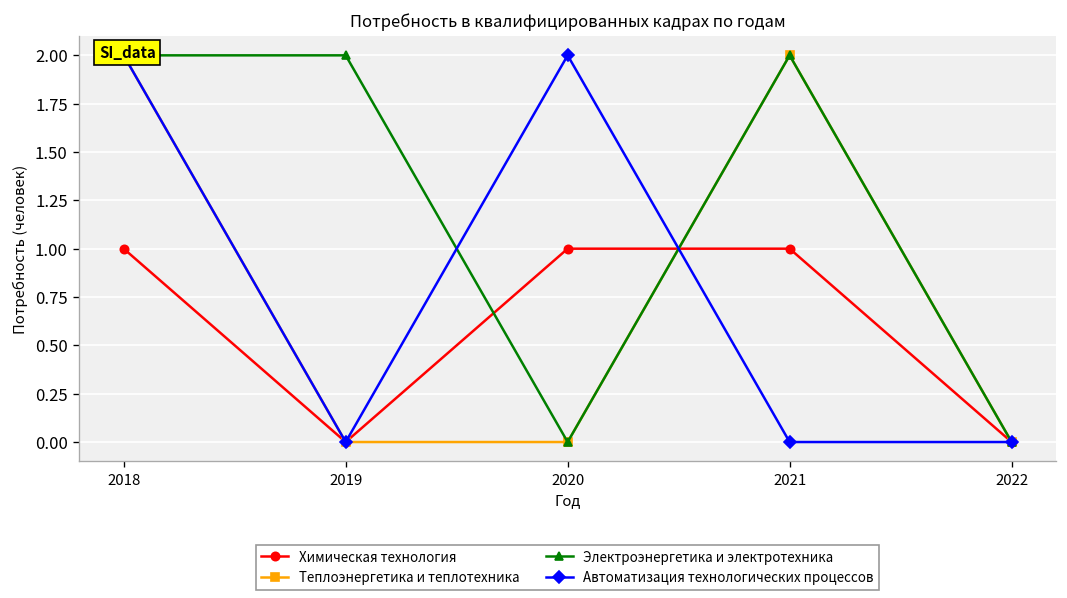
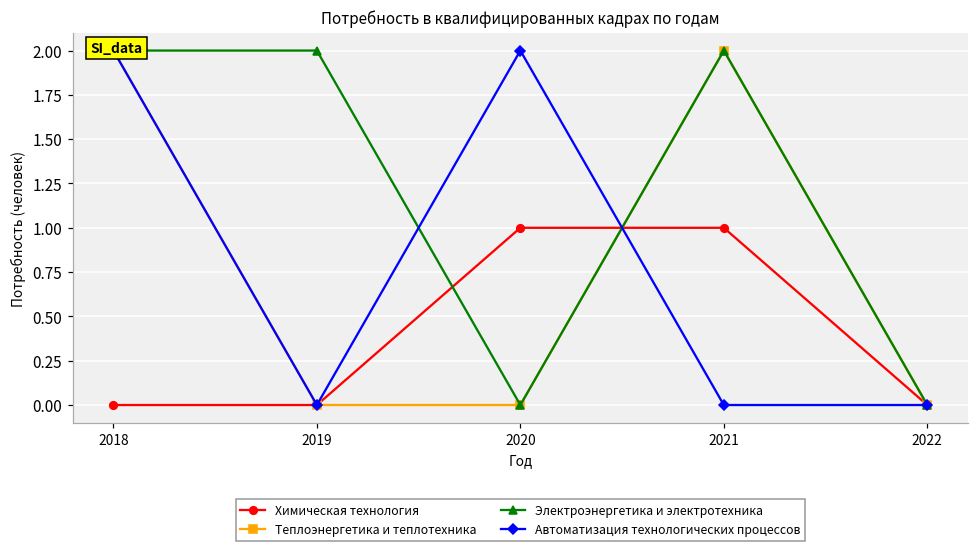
Химическая технология, 2018: 1 -> 0
